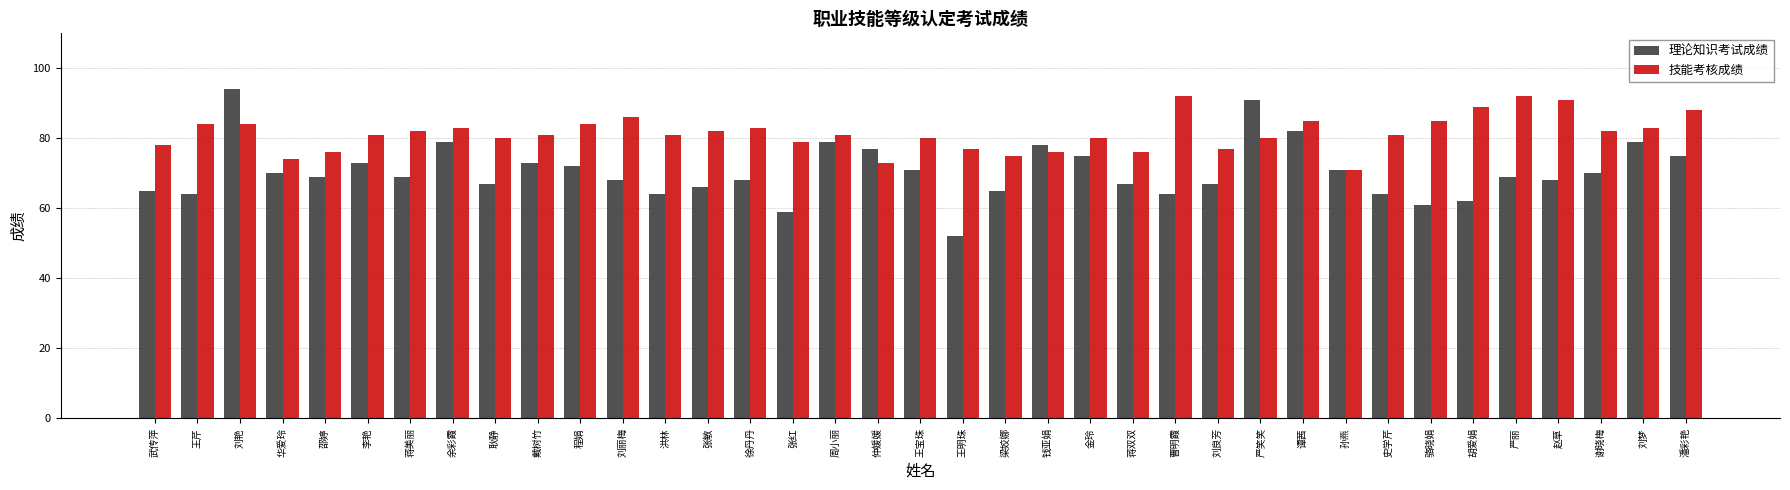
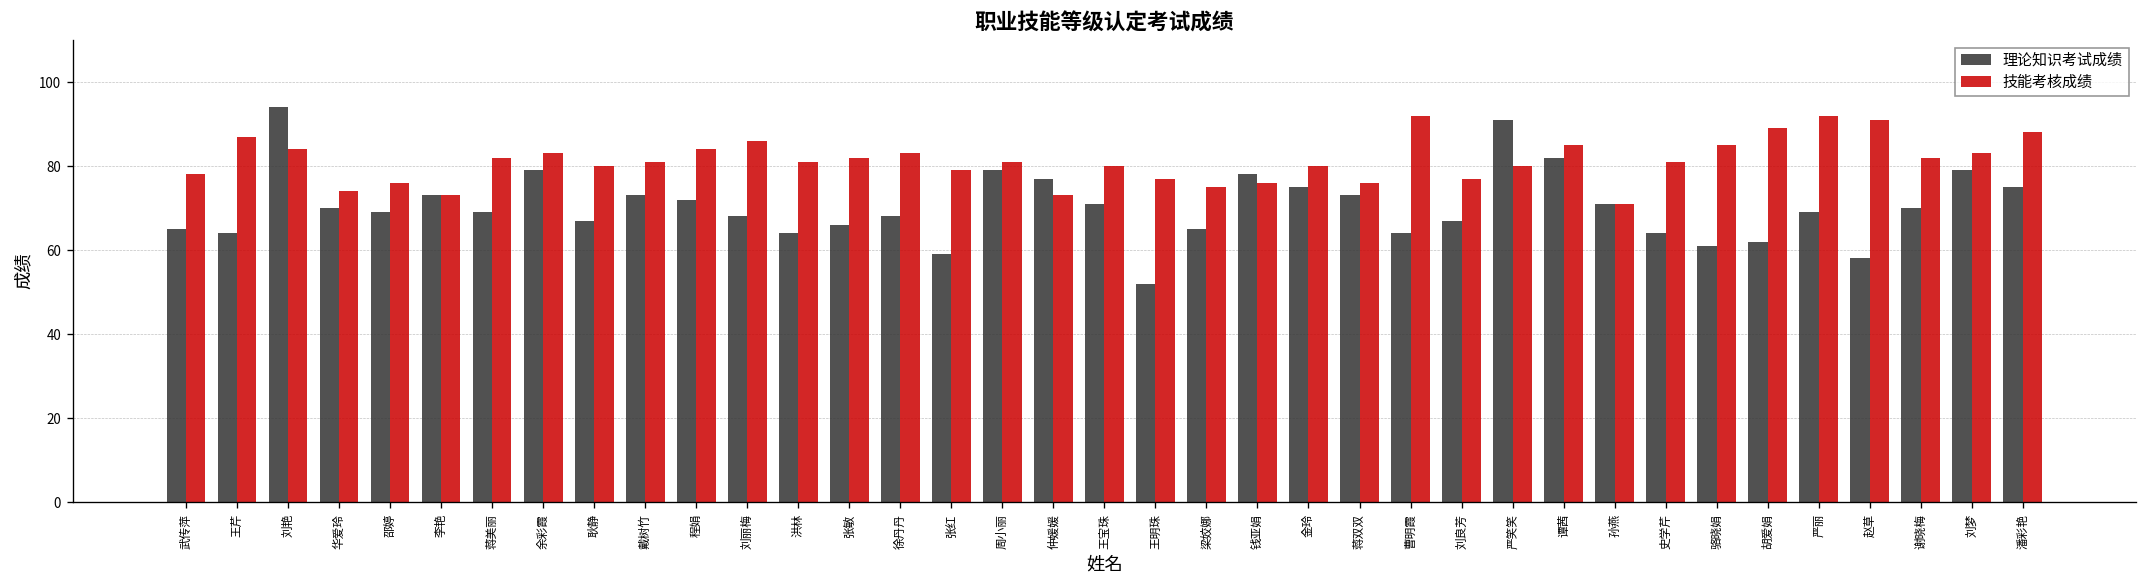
技能考核成绩, 王芹: 84 -> 87
技能考核成绩, 李艳: 81 -> 73
理论知识考试成绩, 蒋双双: 67 -> 73
理论知识考试成绩, 赵草: 68 -> 58
